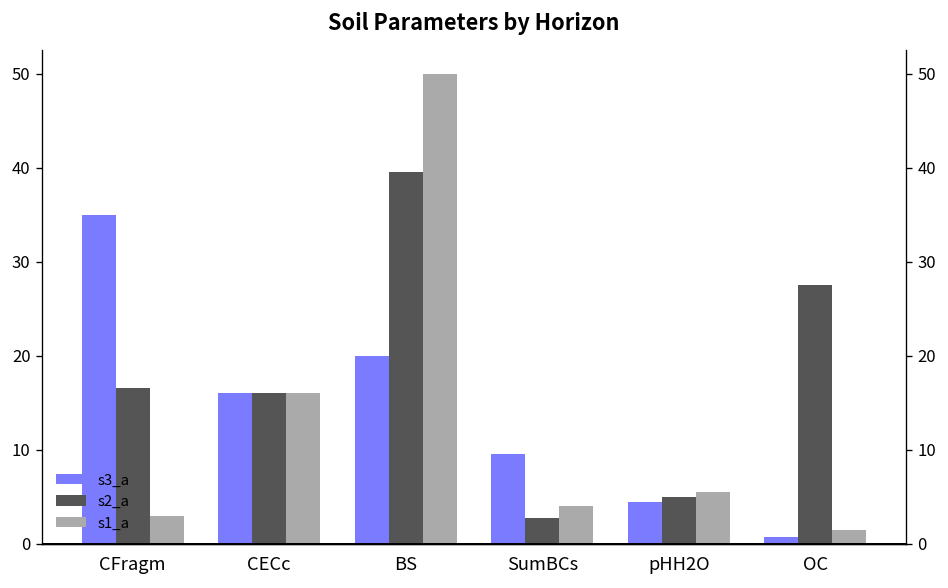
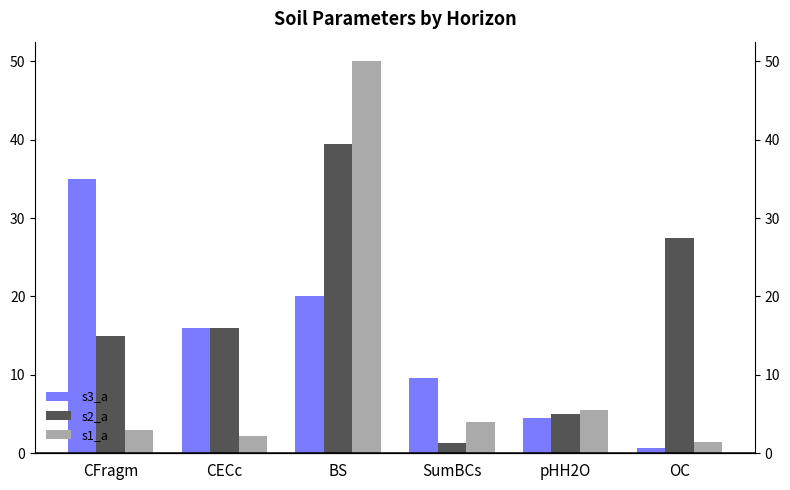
s2_a, CFragm: 17 -> 15
s1_a, CECc: 16 -> 2
s2_a, SumBCs: 3 -> 1
